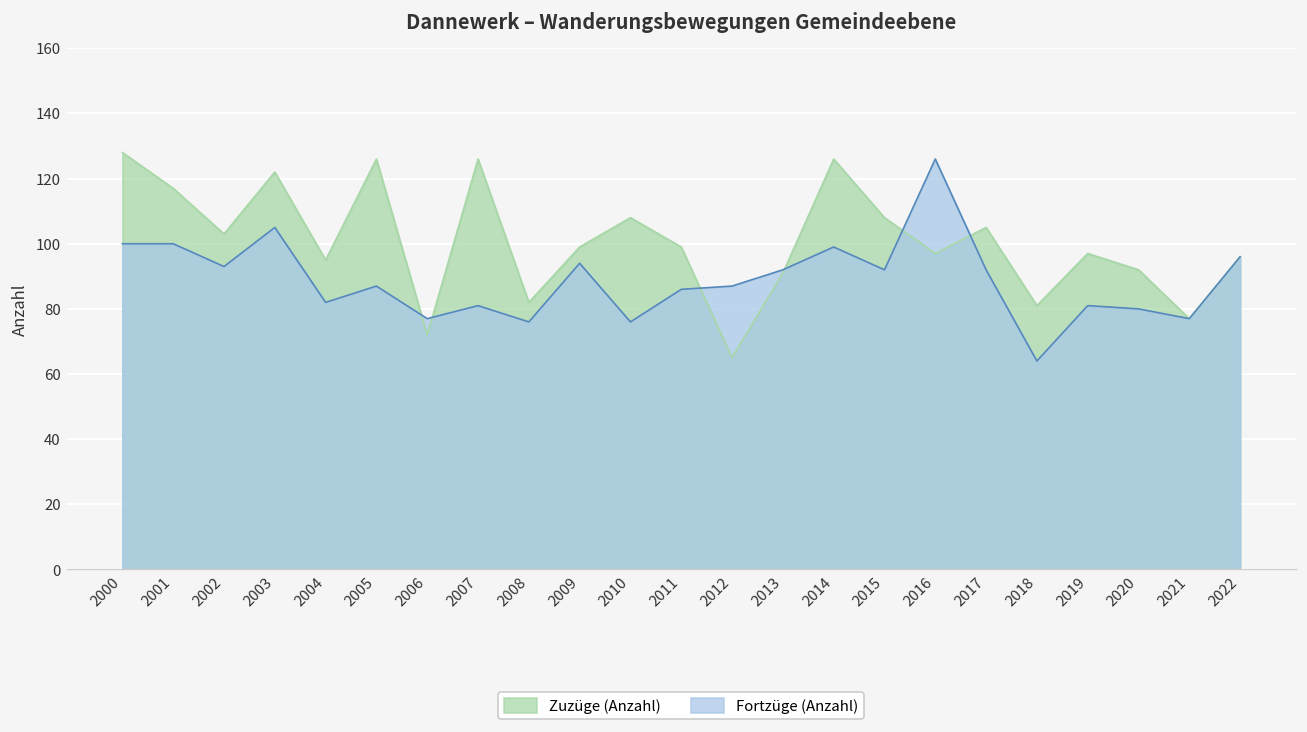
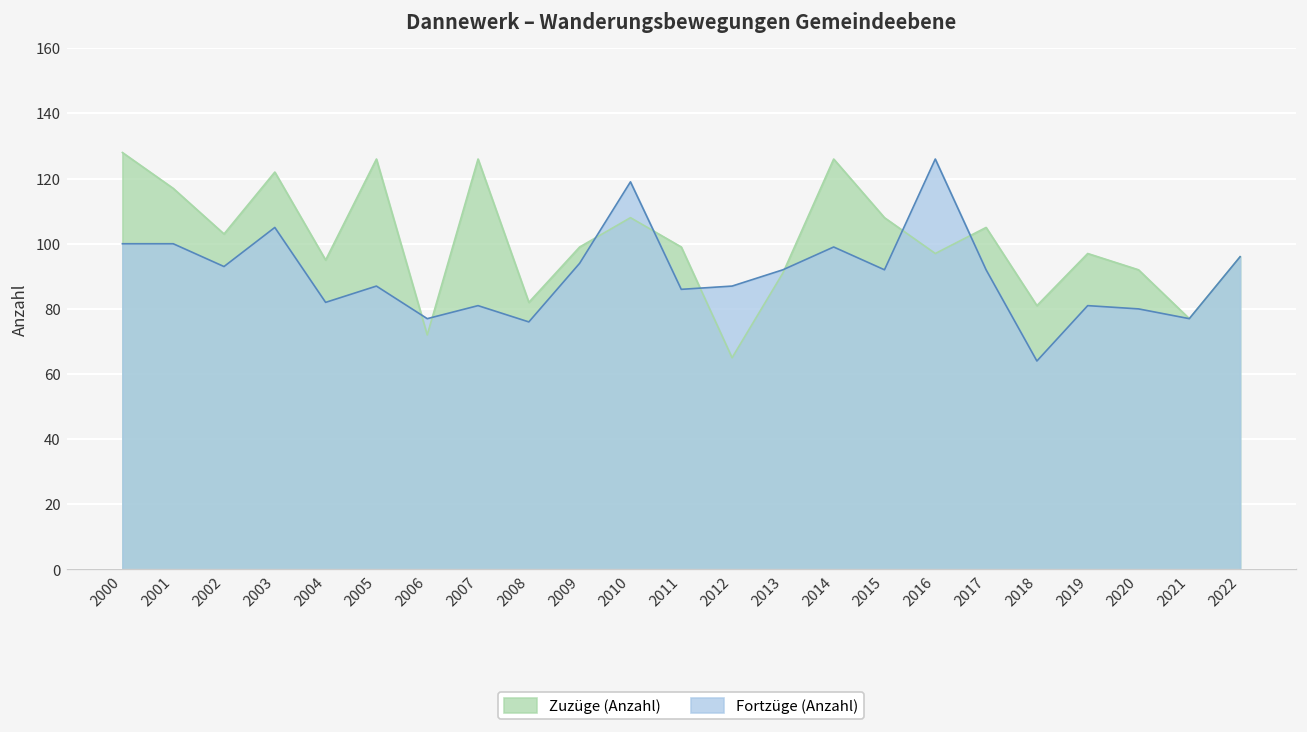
Fortzüge (Anzahl), 2010: 76 -> 119
